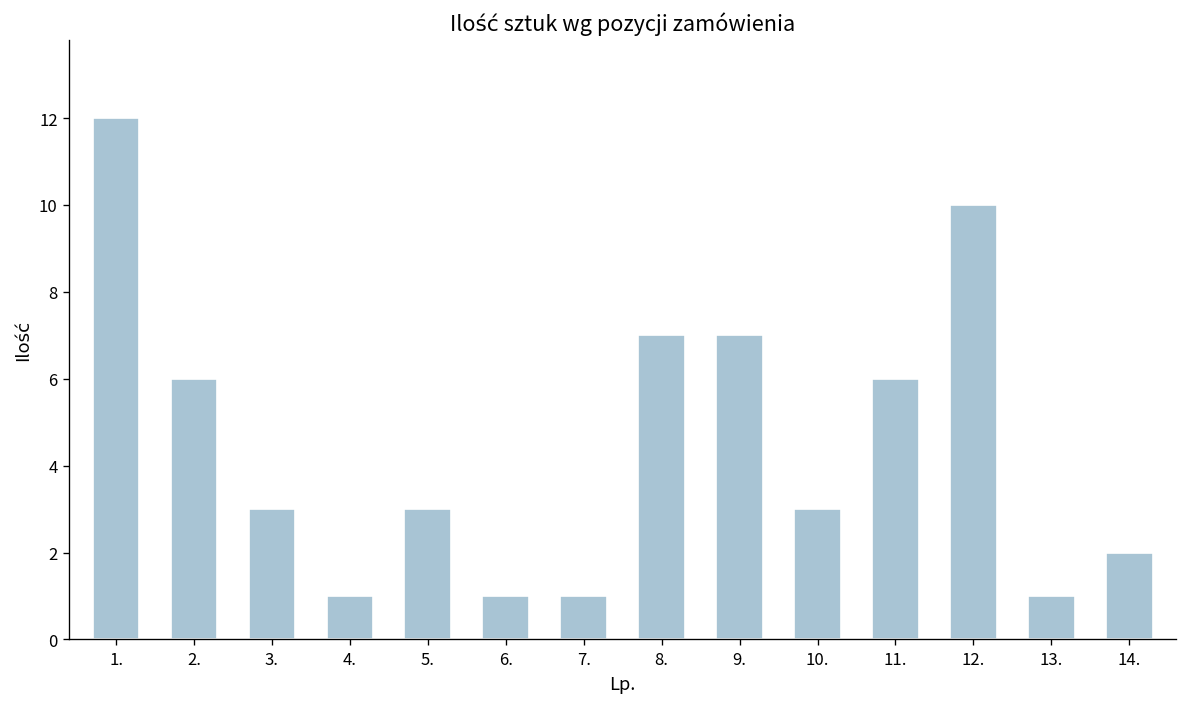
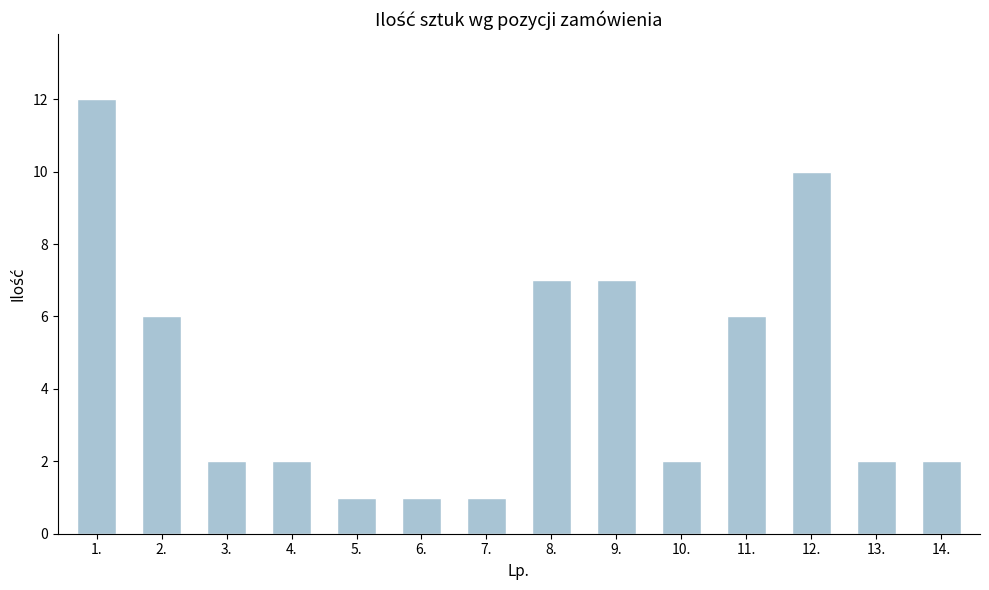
3.: 3 -> 2
4.: 1 -> 2
5.: 3 -> 1
10.: 3 -> 2
13.: 1 -> 2
